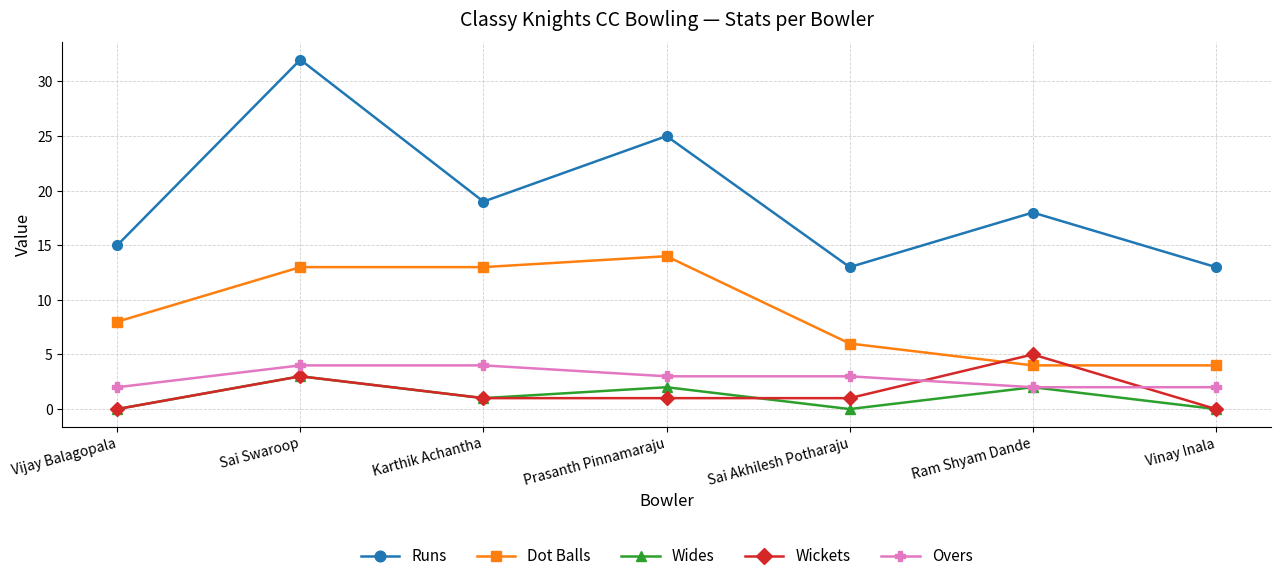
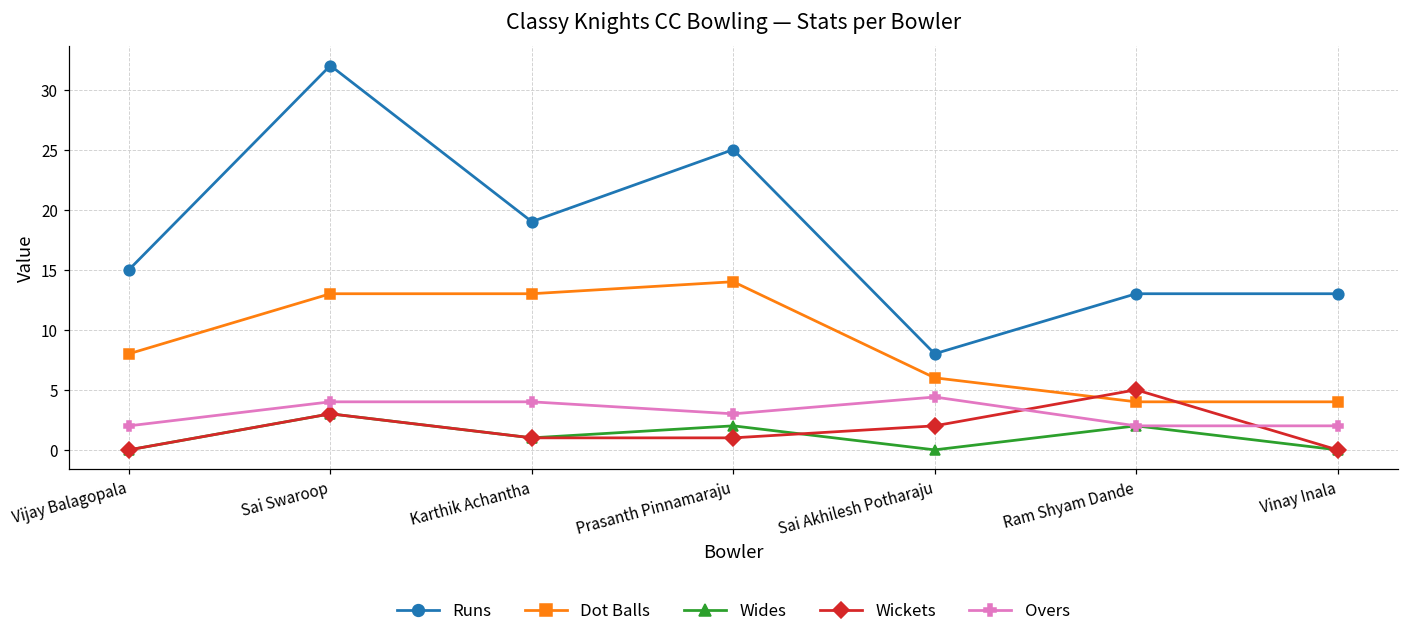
Runs, Sai Akhilesh Potharaju: 13 -> 8
Wickets, Sai Akhilesh Potharaju: 1 -> 2
Overs, Sai Akhilesh Potharaju: 3.0 -> 4.4
Runs, Ram Shyam Dande: 18 -> 13
